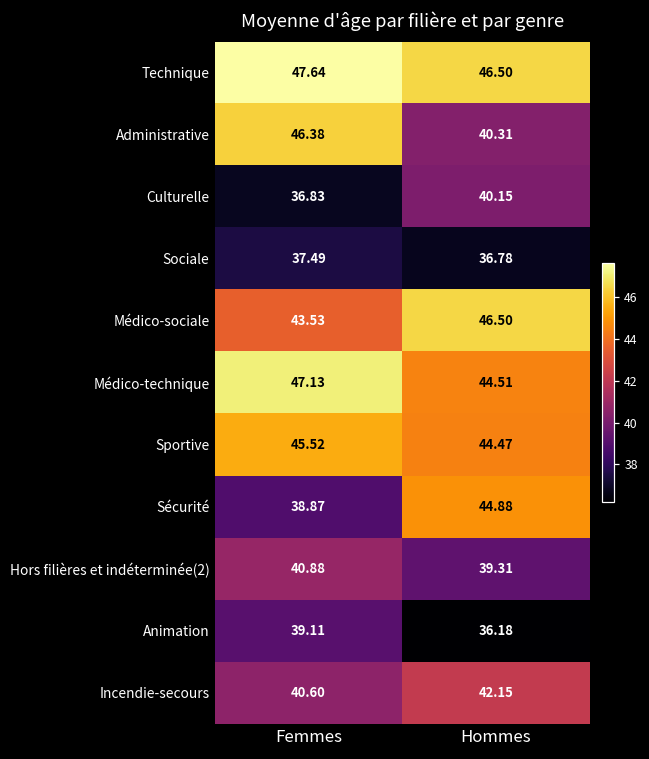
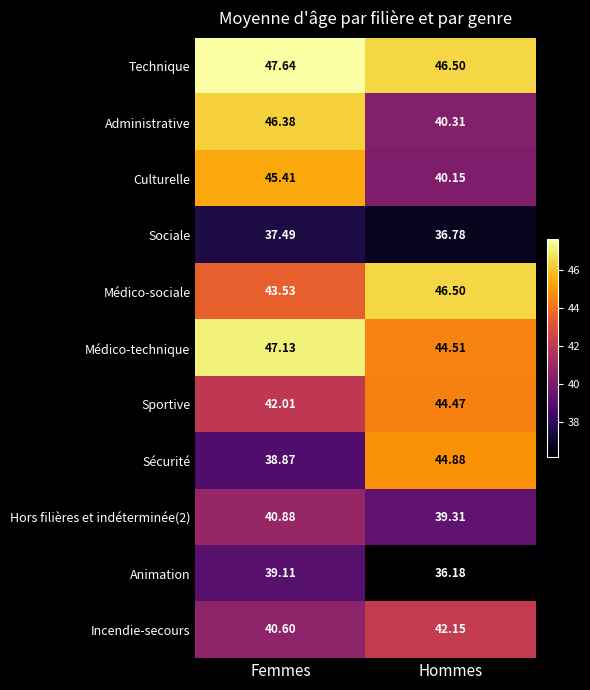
Culturelle, Femmes: 36.83 -> 45.41
Sportive, Femmes: 45.52 -> 42.01
